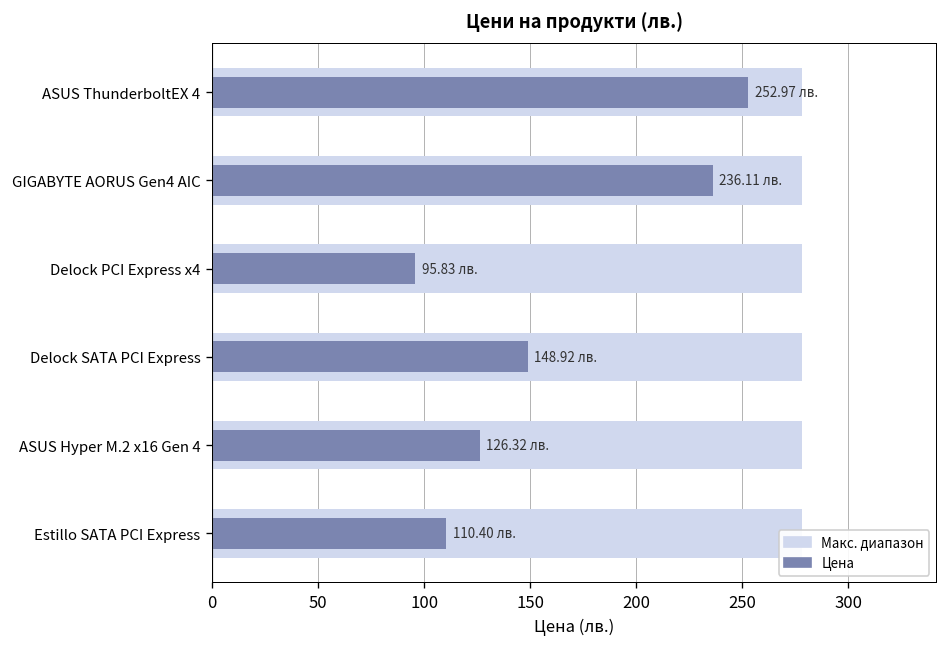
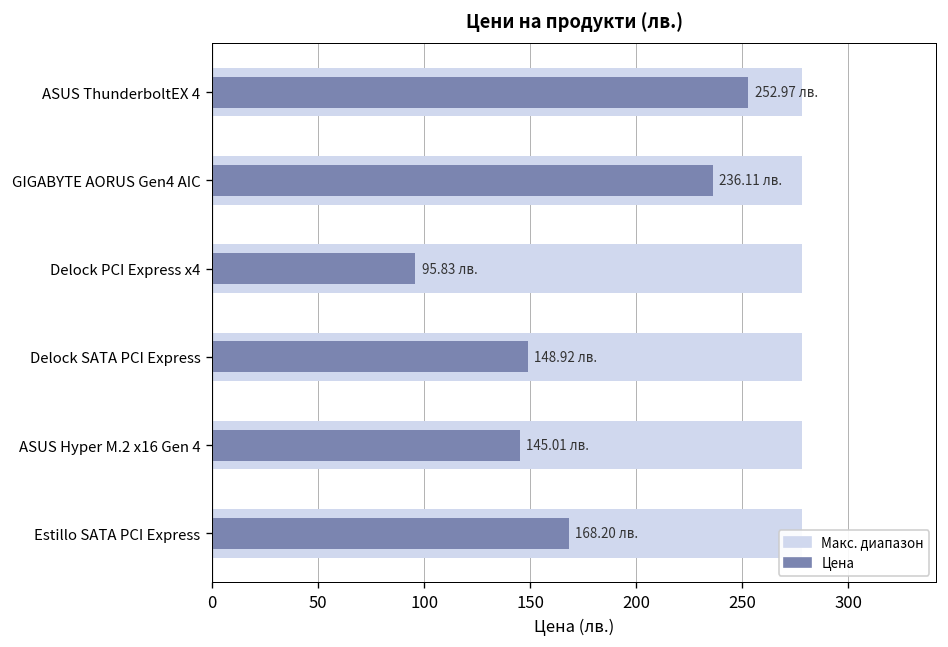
Цена, ASUS Hyper M.2 x16 Gen 4: 126.32 -> 145.01
Цена, Estillo SATA PCI Express: 110.40 -> 168.20
